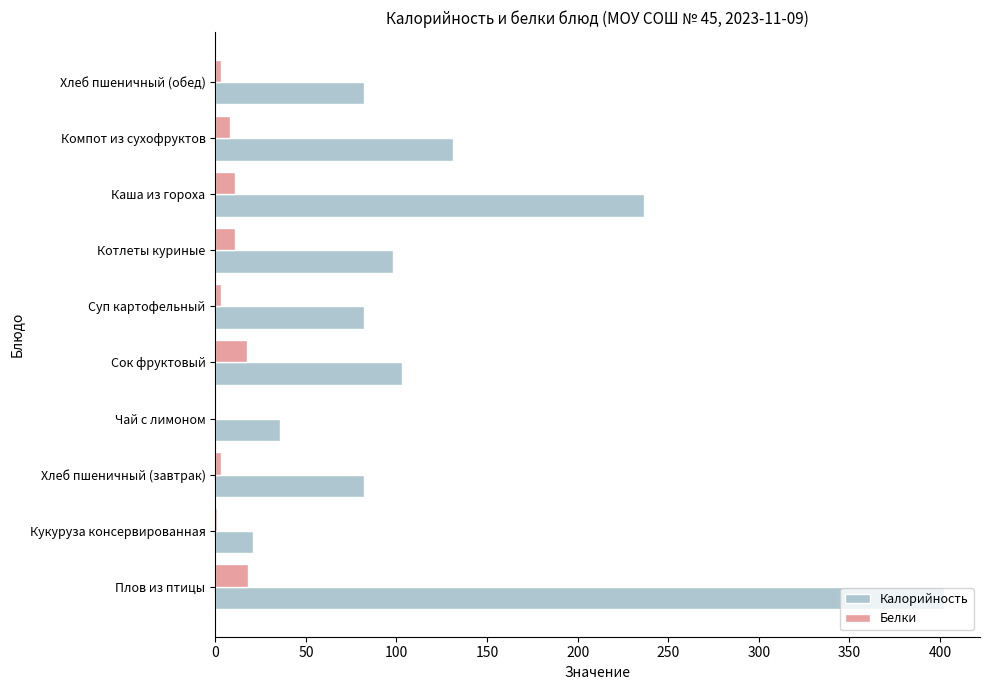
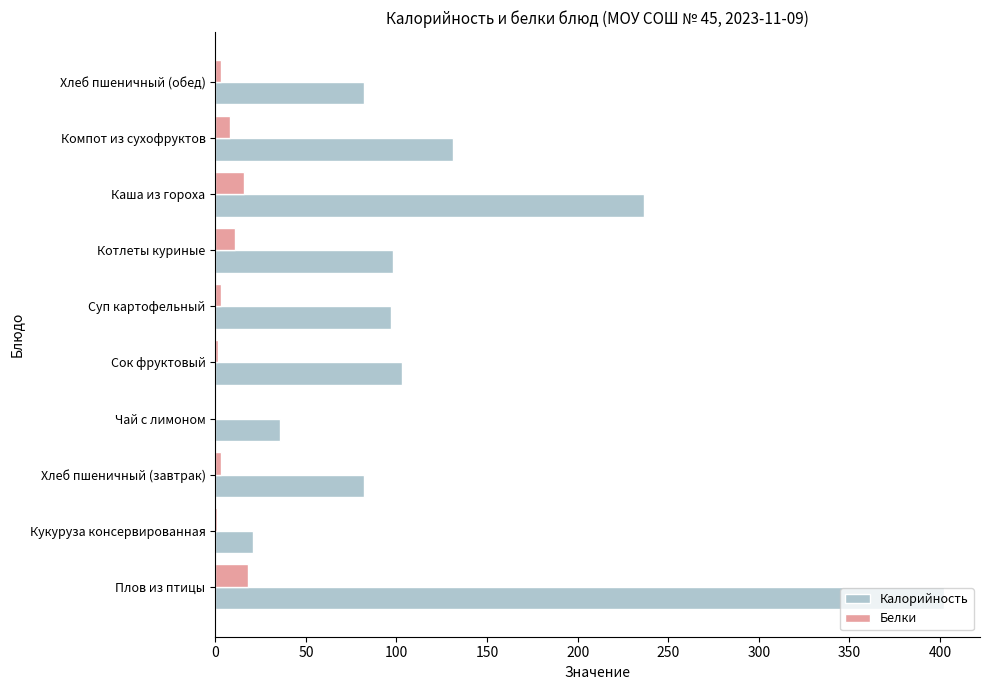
Белки, Каша из гороха: 11 -> 16
Калорийность, Суп картофельный: 82 -> 97
Белки, Сок фруктовый: 18 -> 1
